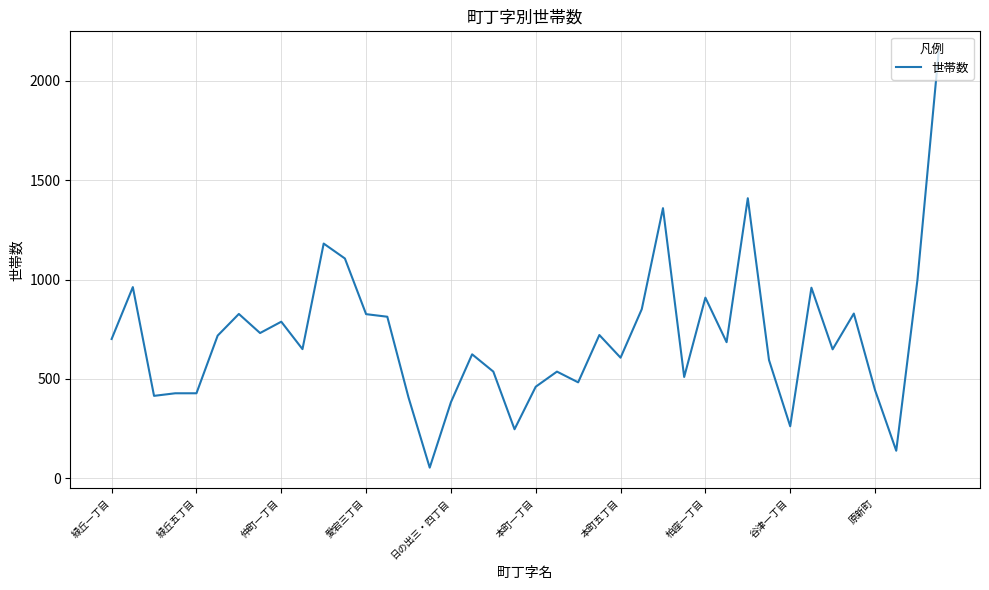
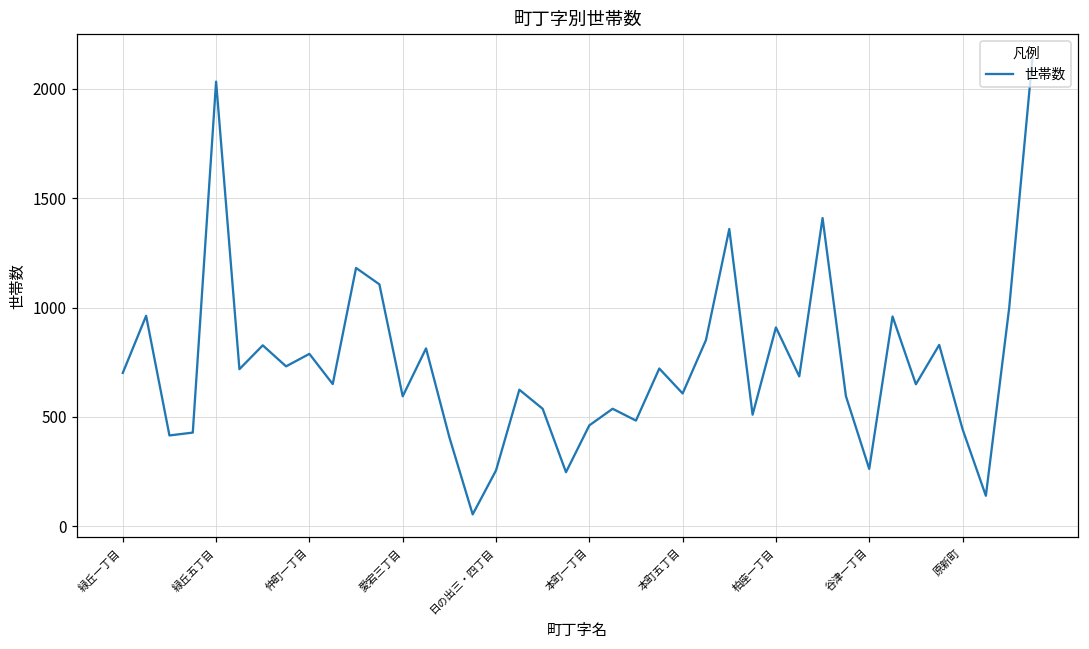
緑丘五丁目: 430 -> 2030
愛宕三丁目: 830 -> 590
日の出三・四丁目: 380 -> 260
